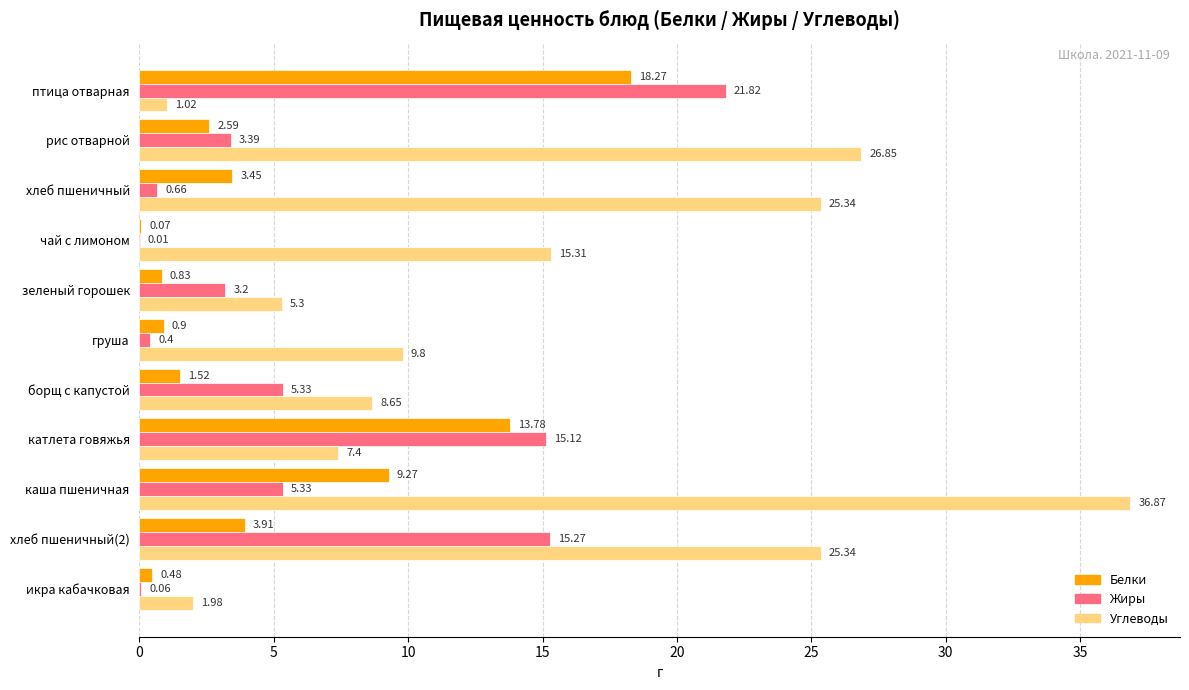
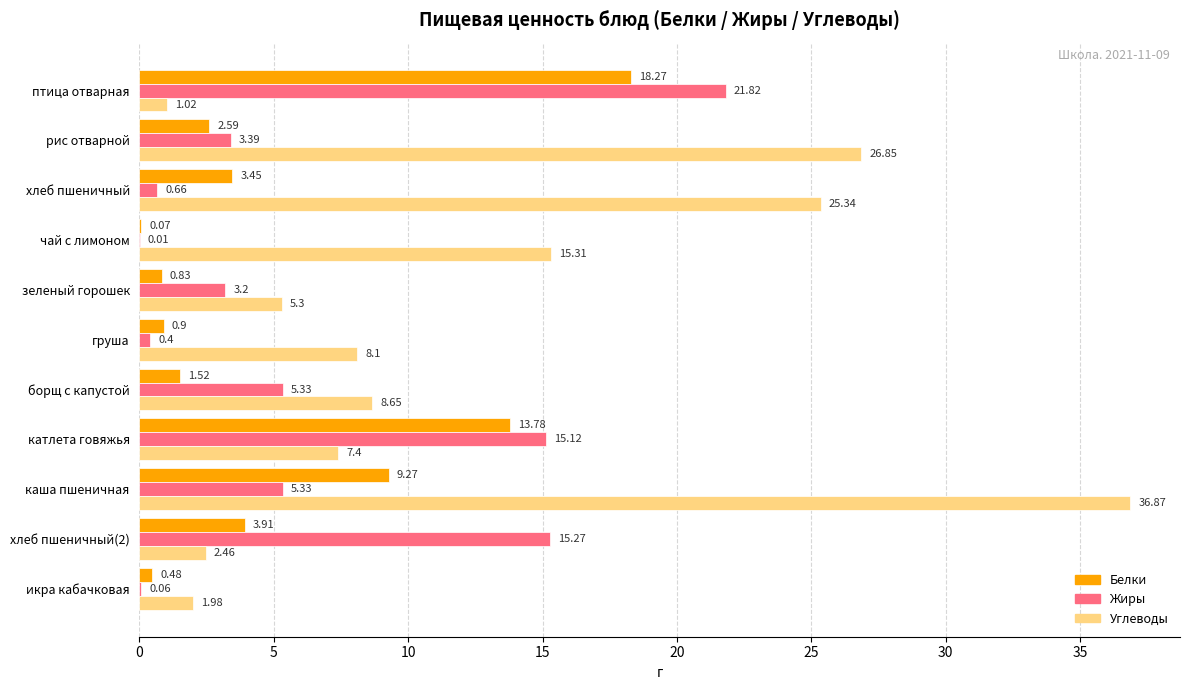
Углеводы, груша: 9.8 -> 8.1
Углеводы, хлеб пшеничный(2): 25.34 -> 2.46
